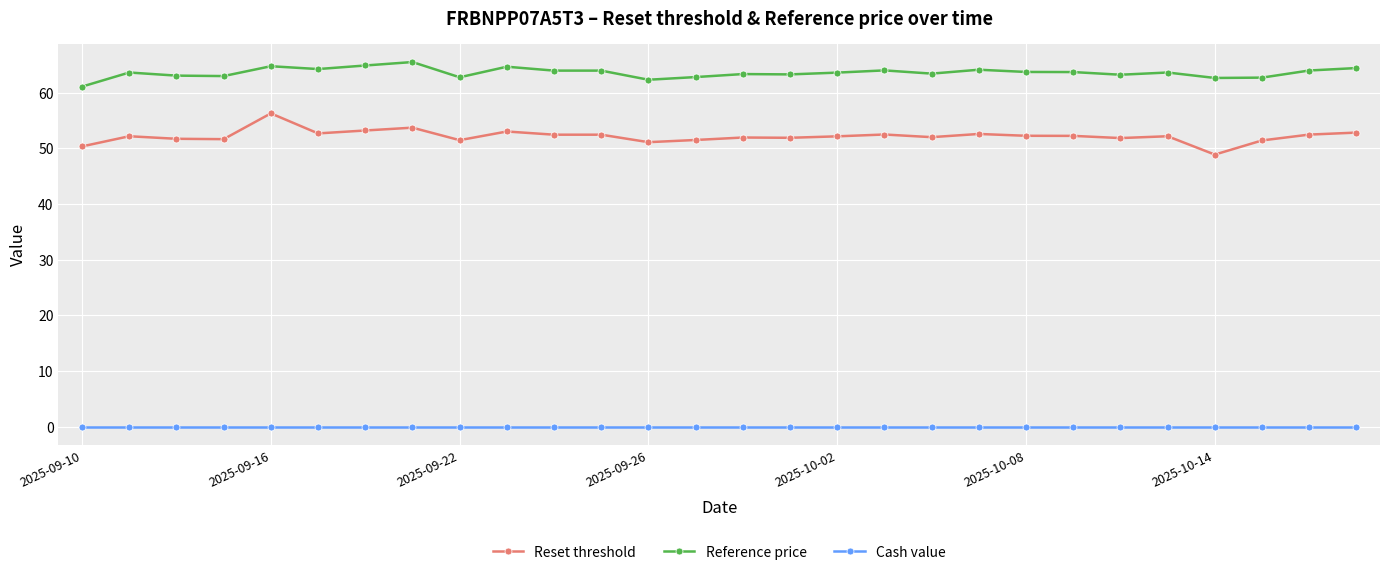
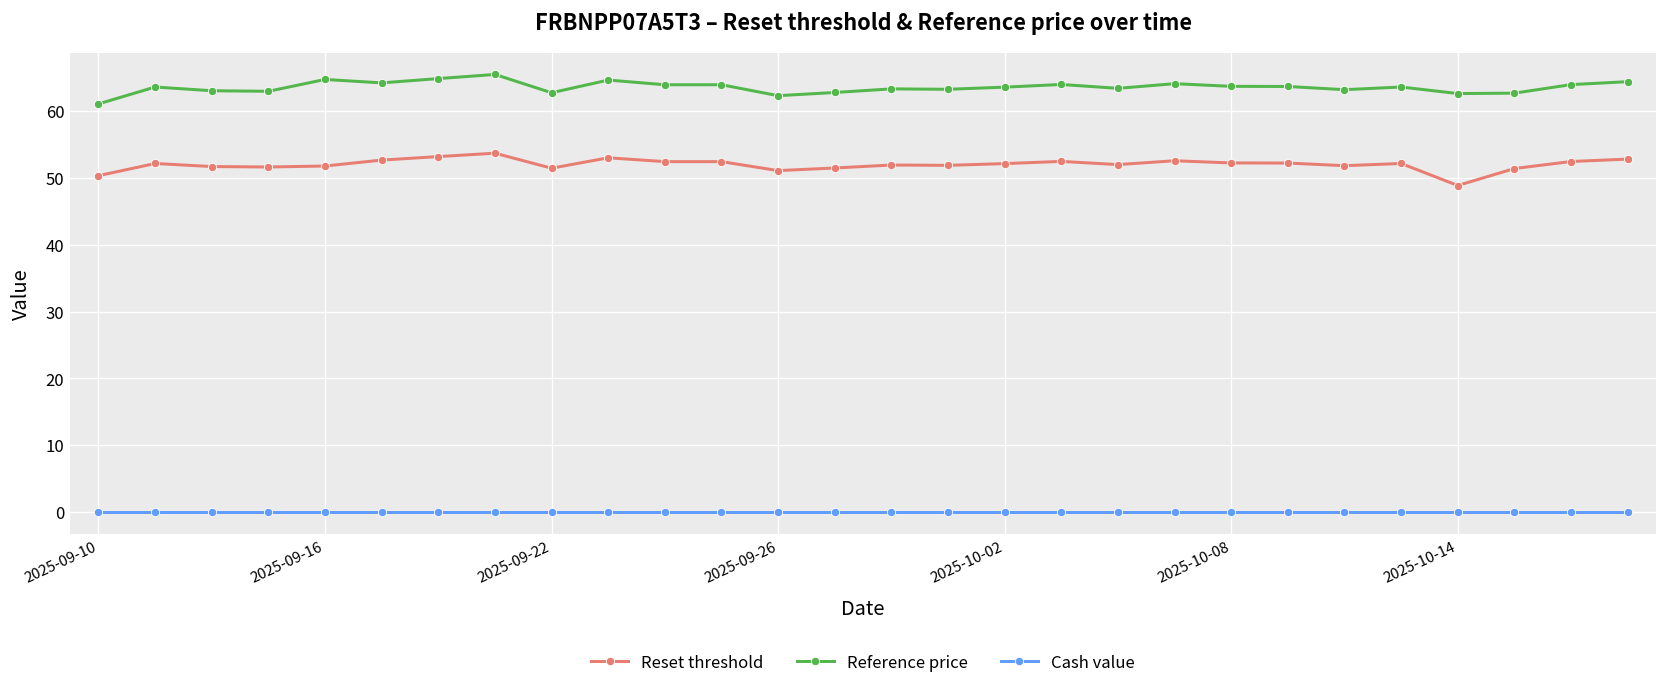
Reset threshold, 2025-09-16: 56 -> 52
